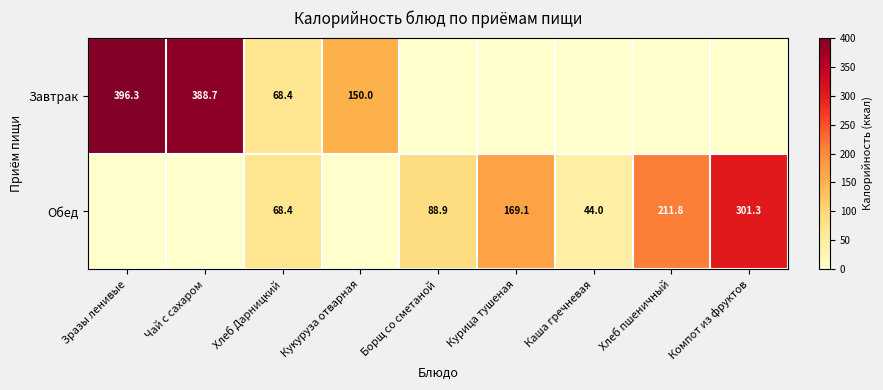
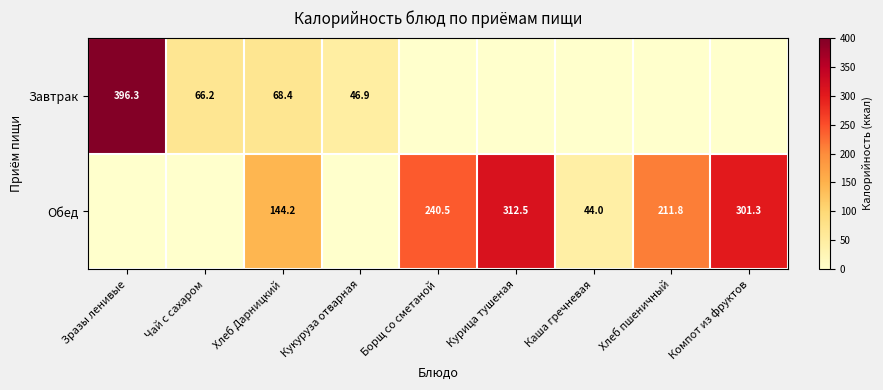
Завтрак, Чай с сахаром: 388.7 -> 66.2
Завтрак, Кукуруза отварная: 150.0 -> 46.9
Обед, Хлеб Дарницкий: 68.4 -> 144.2
Обед, Борщ со сметаной: 88.9 -> 240.5
Обед, Курица тушеная: 169.1 -> 312.5
